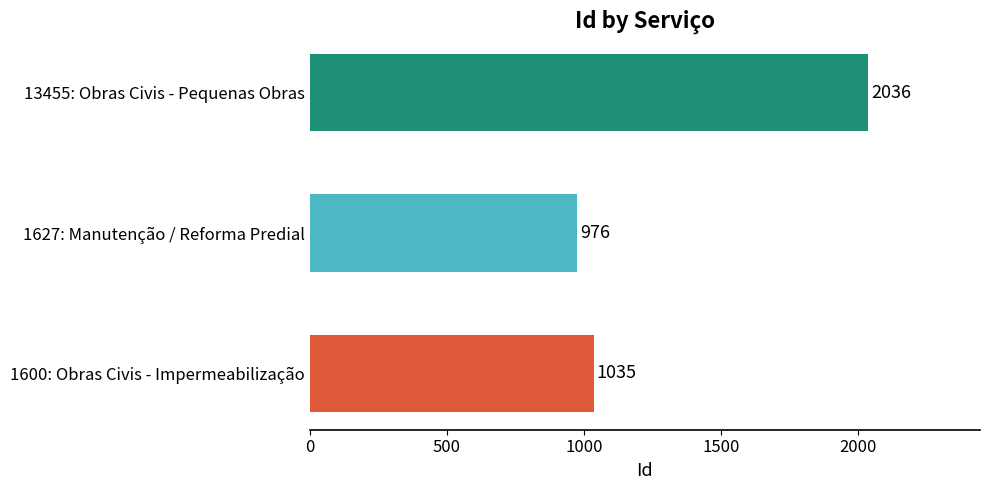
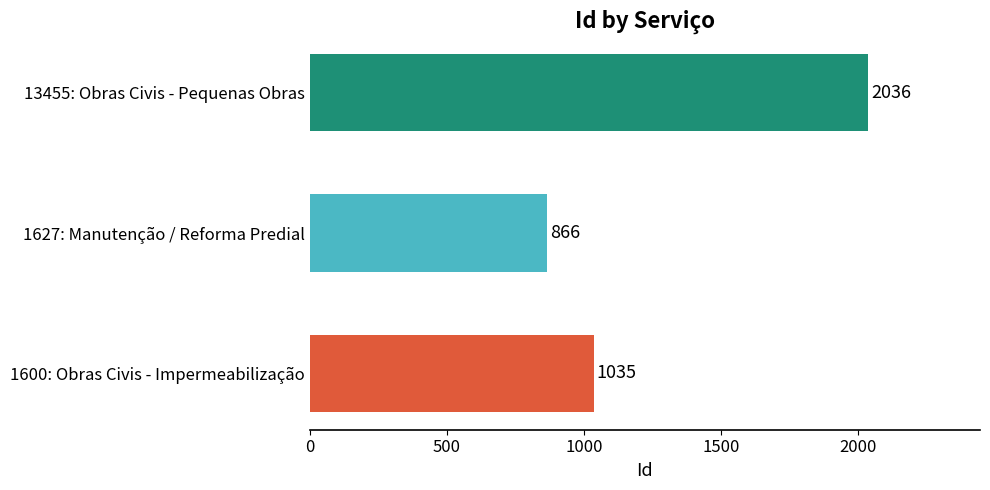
1627: Manutenção / Reforma Predial: 976 -> 866
